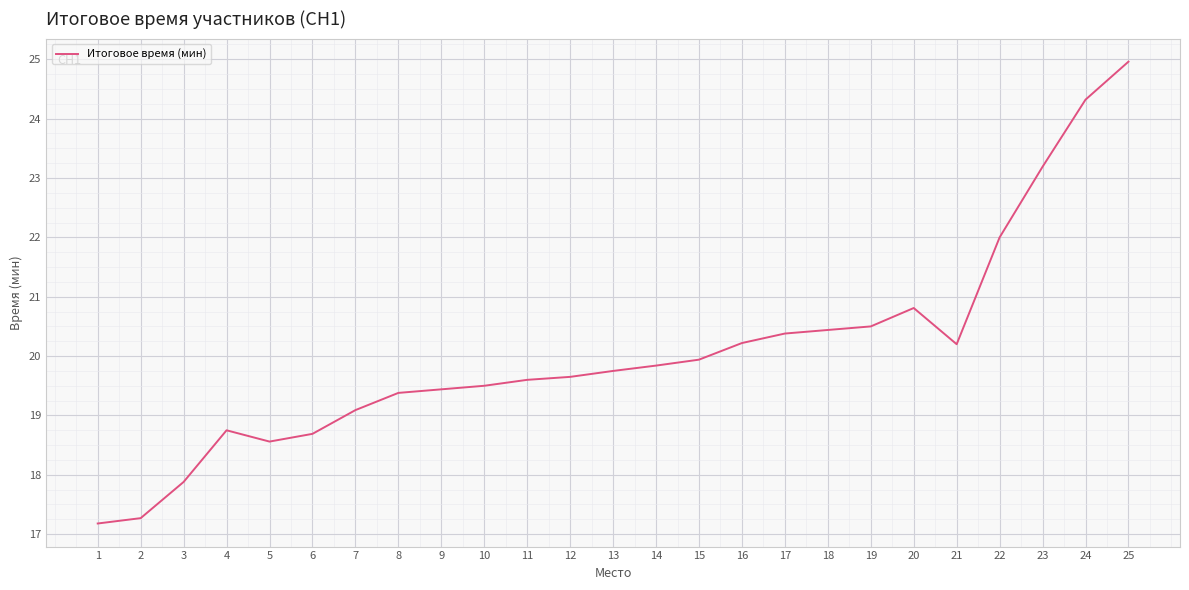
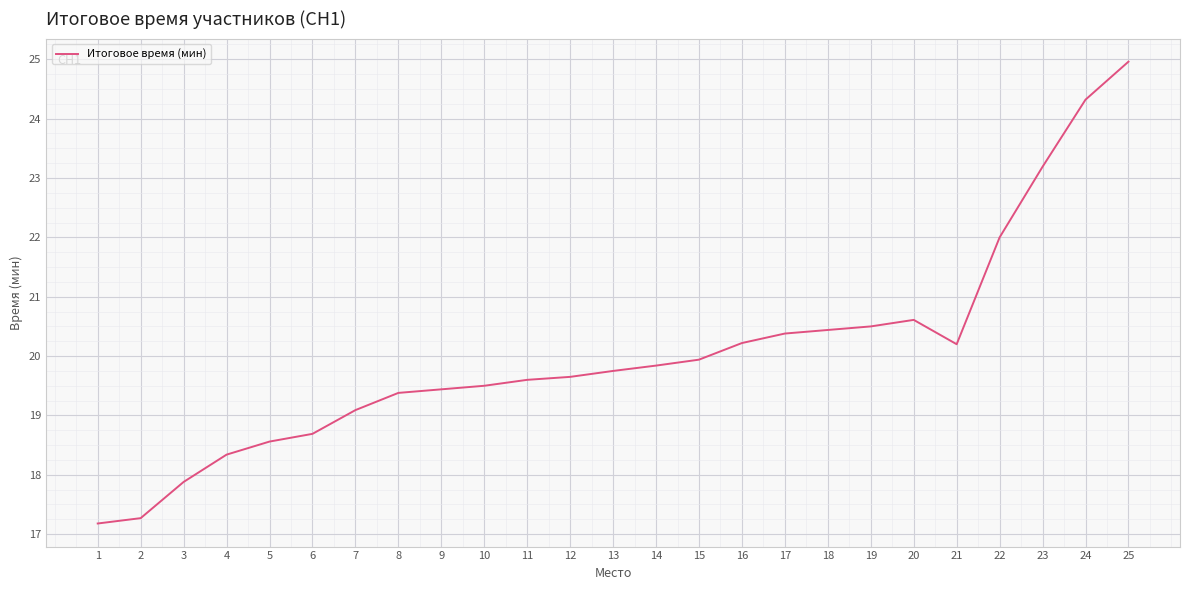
4: 18.8 -> 18.3
20: 20.8 -> 20.6
